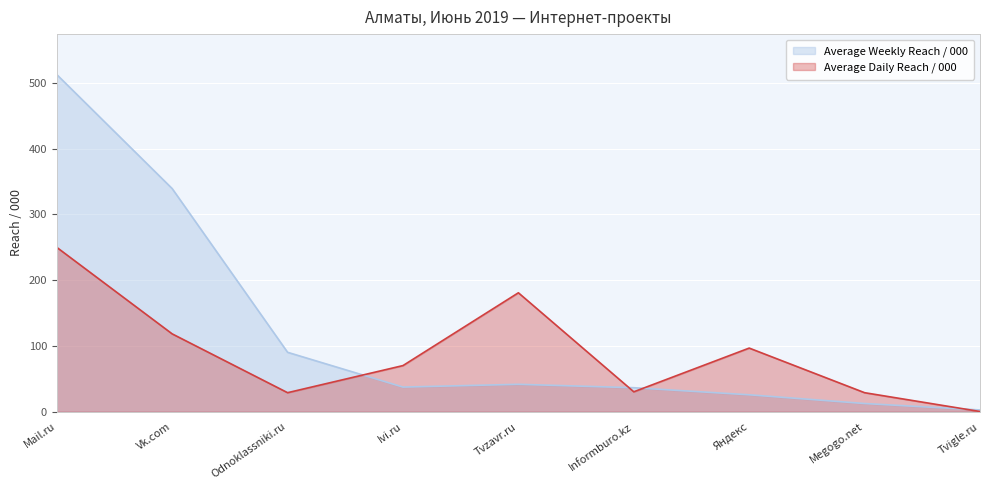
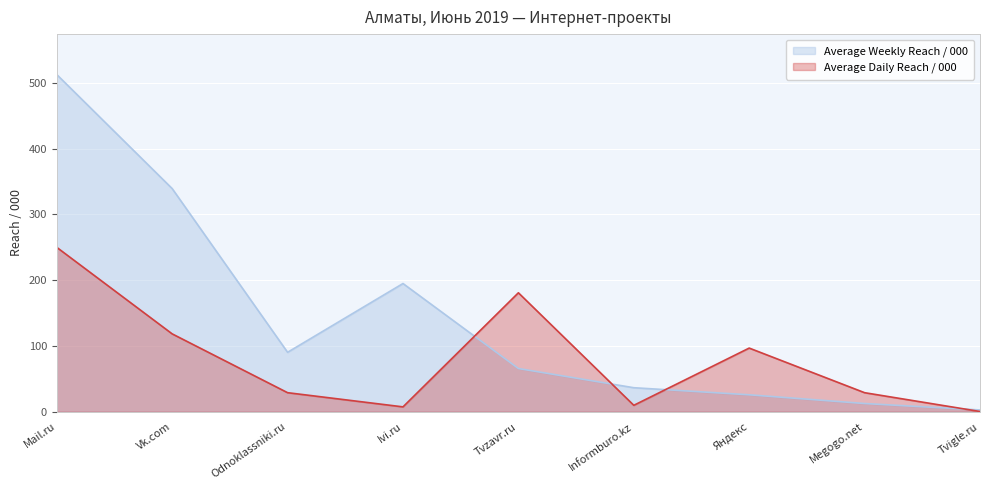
Average Weekly Reach / 000, Ivi.ru: 40 -> 200
Average Daily Reach / 000, Ivi.ru: 70 -> 10
Average Weekly Reach / 000, Tvzavr.ru: 40 -> 70
Average Daily Reach / 000, Informburo.kz: 30 -> 10
